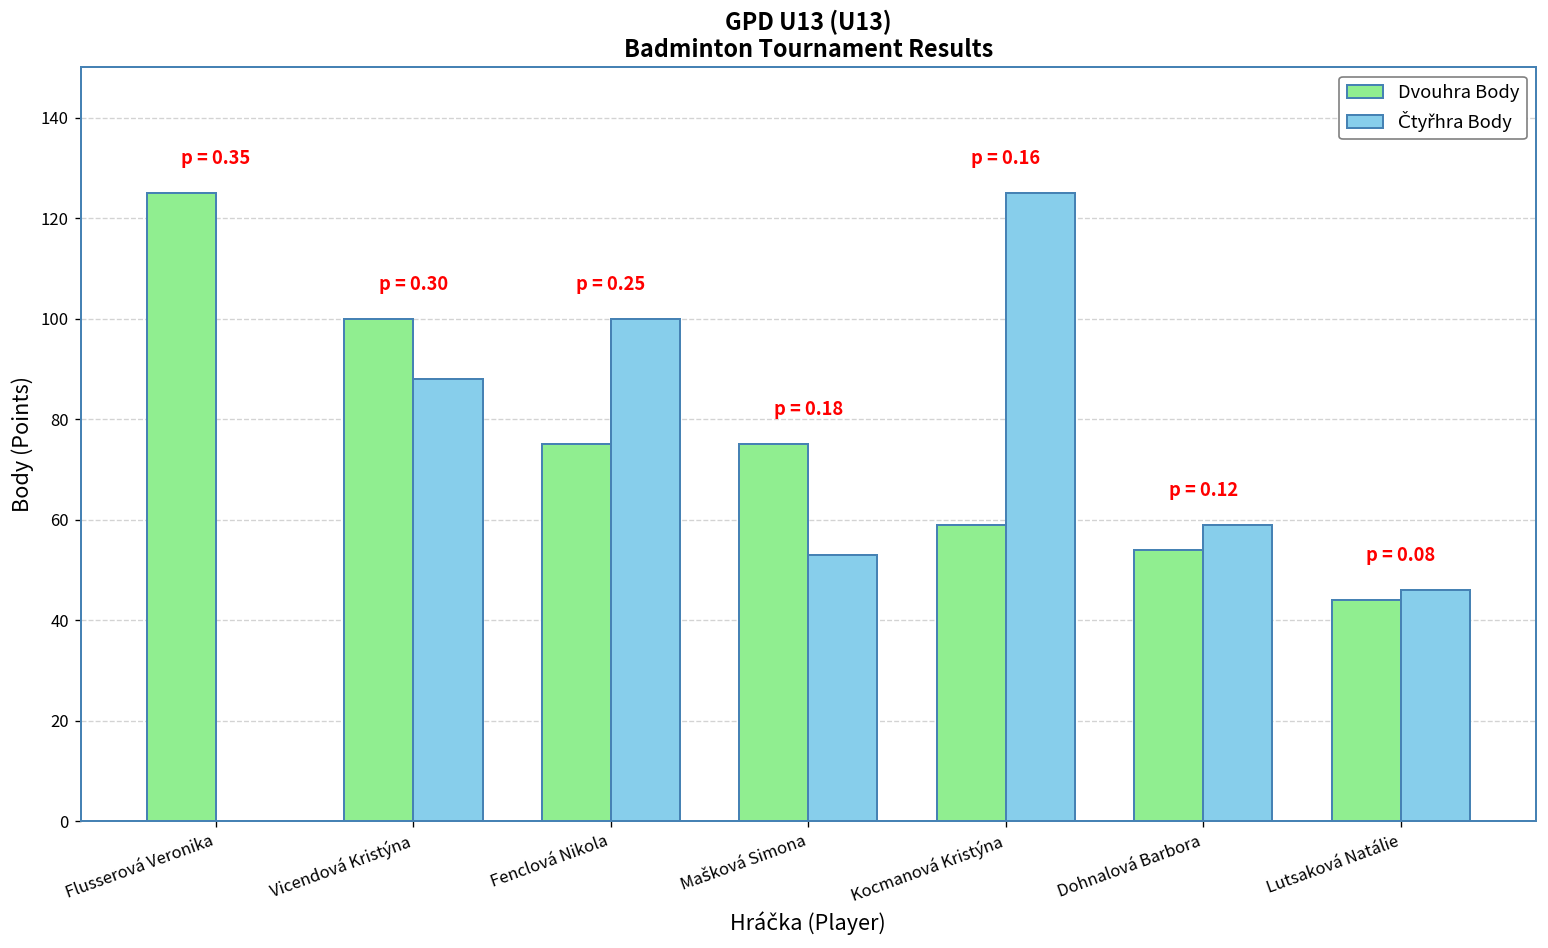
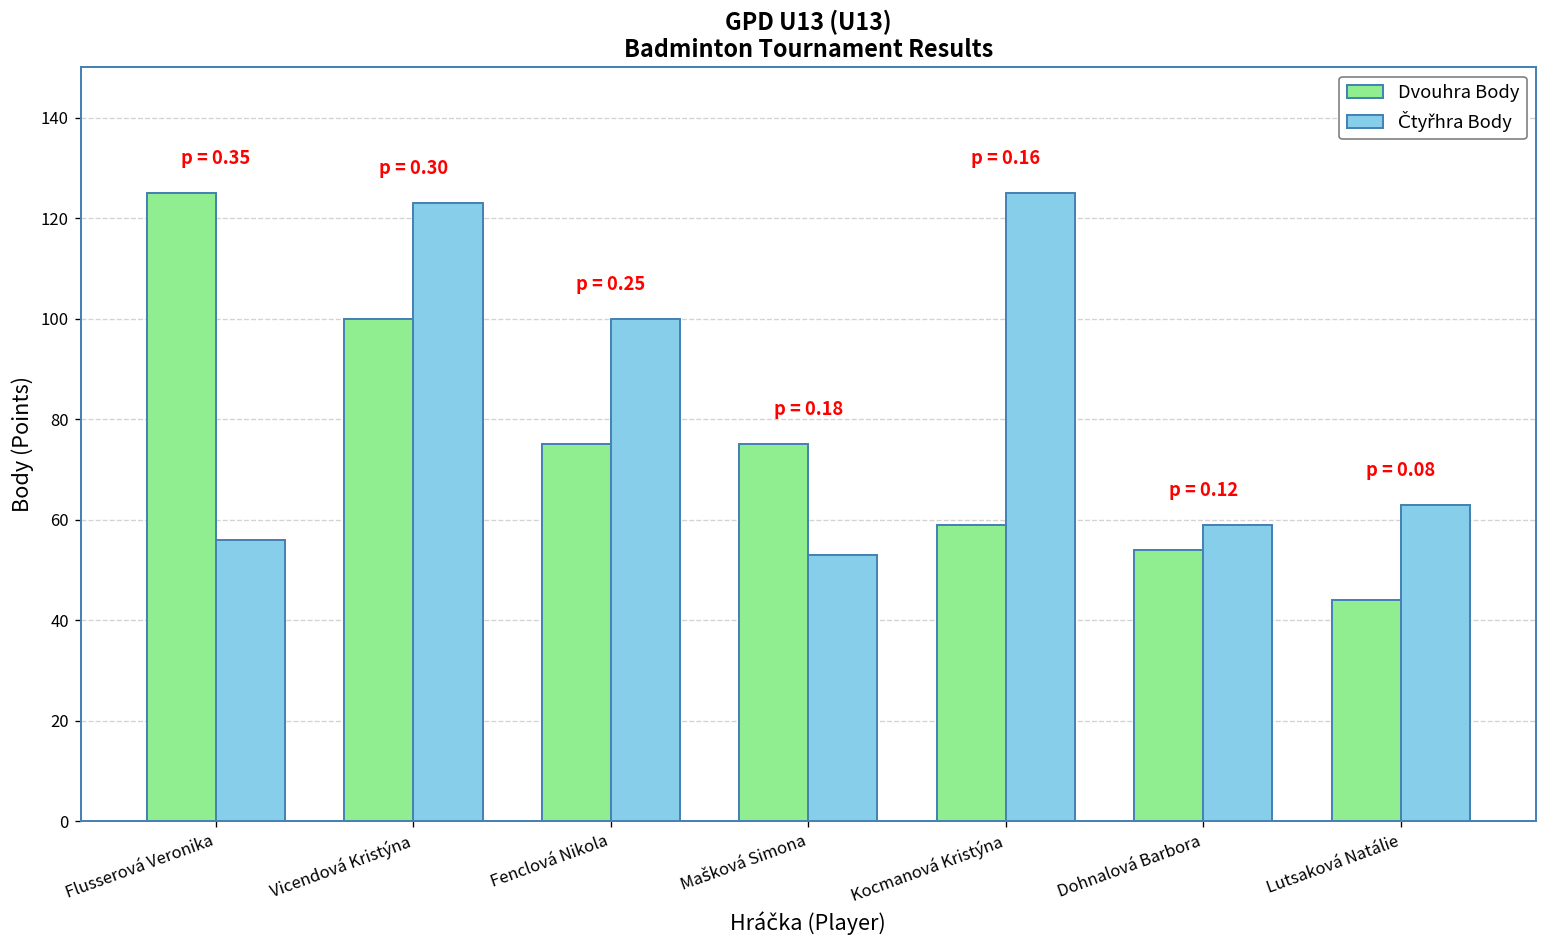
Čtyřhra Body, Flusserová Veronika: 0 -> 56
Čtyřhra Body, Vicendová Kristýna: 88 -> 123
Čtyřhra Body, Lutsaková Natálie: 46 -> 63
